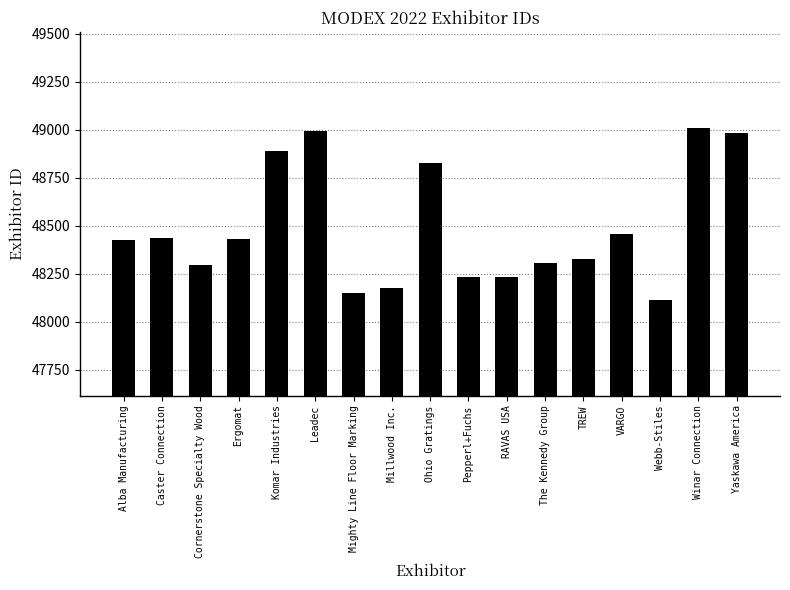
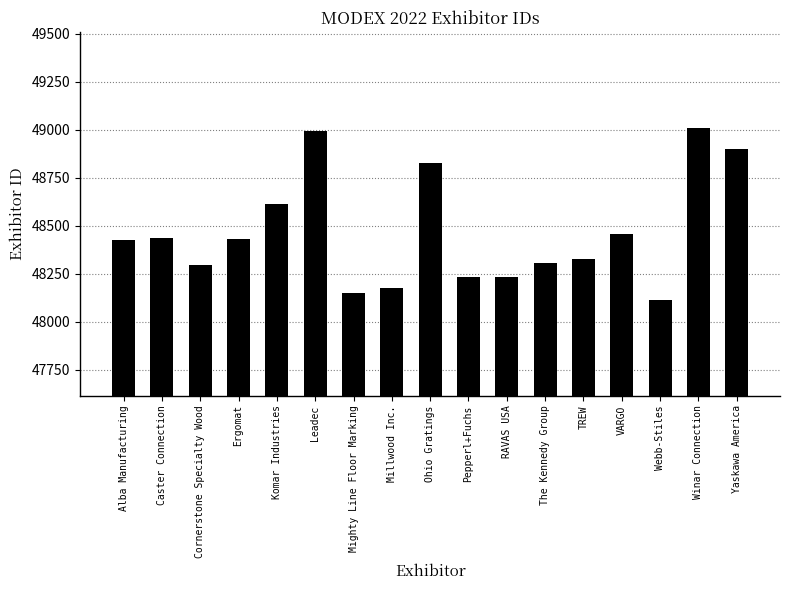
Komar Industries: 48890 -> 48610
Yaskawa America: 48990 -> 48900
